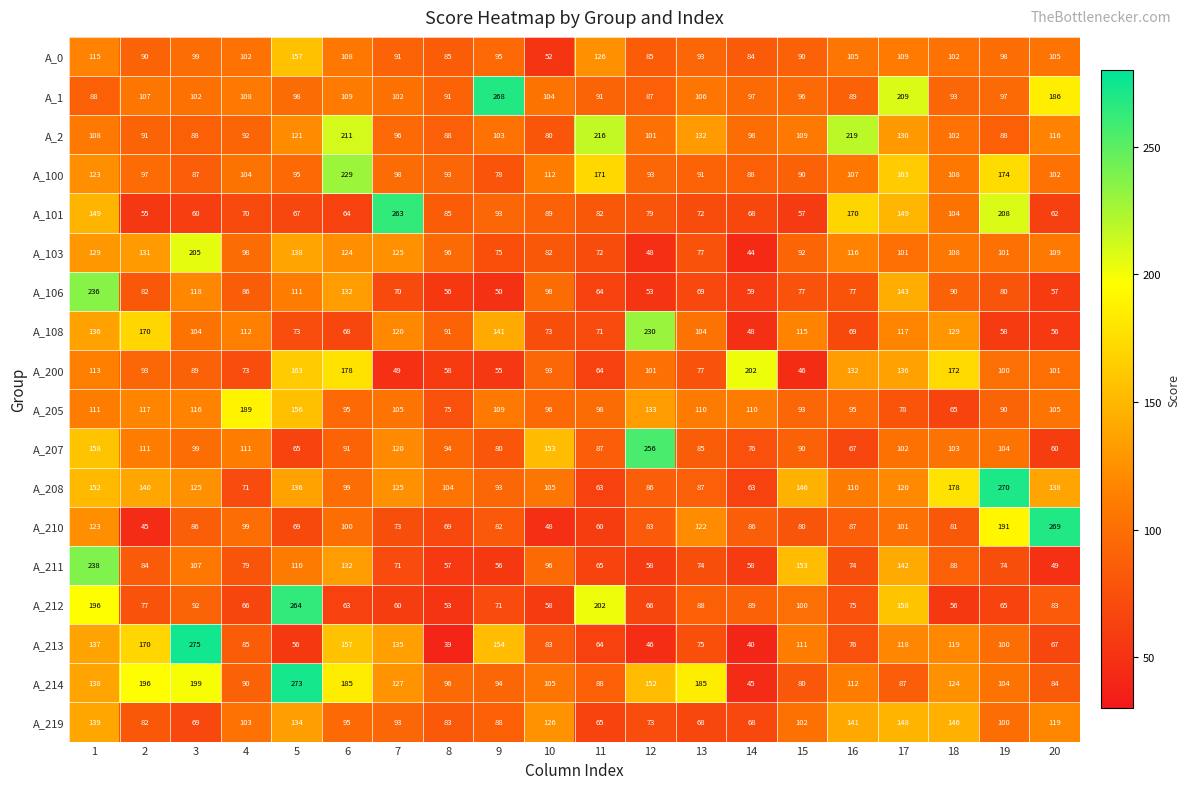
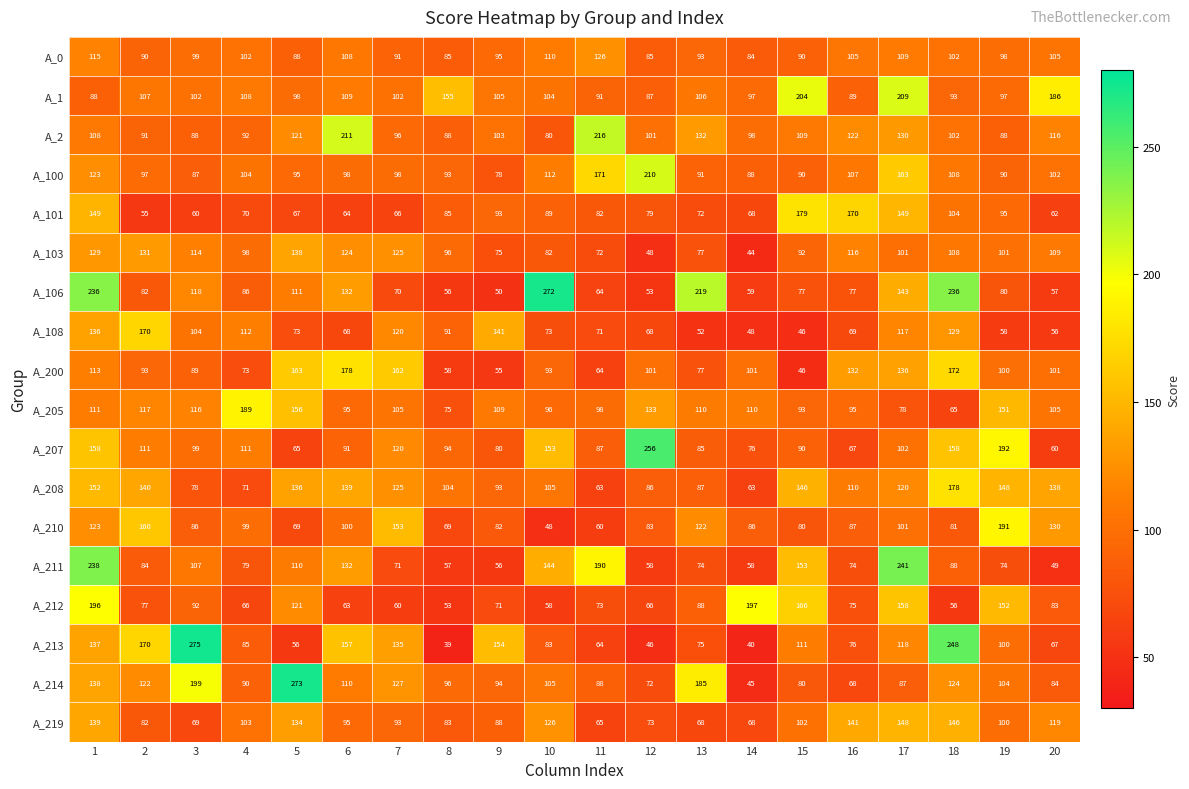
A_0, 5: 157 -> 88
A_0, 10: 52 -> 110
A_1, 8: 91 -> 155
A_1, 9: 268 -> 105
A_1, 15: 96 -> 204
A_2, 16: 219 -> 122
A_100, 6: 229 -> 98
A_100, 12: 93 -> 210
A_100, 19: 174 -> 90
A_101, 7: 263 -> 66
A_101, 15: 57 -> 179
A_101, 19: 208 -> 95
A_103, 3: 205 -> 114
A_106, 10: 98 -> 272
A_106, 13: 69 -> 219
A_106, 18: 90 -> 236
A_108, 12: 230 -> 68
A_108, 13: 104 -> 52
A_108, 15: 115 -> 46
A_200, 7: 49 -> 162
A_200, 14: 202 -> 101
A_205, 19: 90 -> 151
A_207, 18: 103 -> 158
A_207, 19: 104 -> 192
A_208, 3: 125 -> 78
A_208, 6: 99 -> 139
A_208, 19: 270 -> 148
A_210, 2: 45 -> 160
A_210, 7: 73 -> 153
A_210, 20: 269 -> 130
A_211, 10: 96 -> 144
A_211, 11: 65 -> 190
A_211, 17: 142 -> 241
A_212, 5: 264 -> 121
A_212, 11: 202 -> 73
A_212, 14: 89 -> 197
A_212, 15: 100 -> 166
A_212, 19: 65 -> 152
A_213, 18: 119 -> 248
A_214, 2: 196 -> 122
A_214, 6: 185 -> 110
A_214, 12: 152 -> 72
A_214, 16: 112 -> 68
